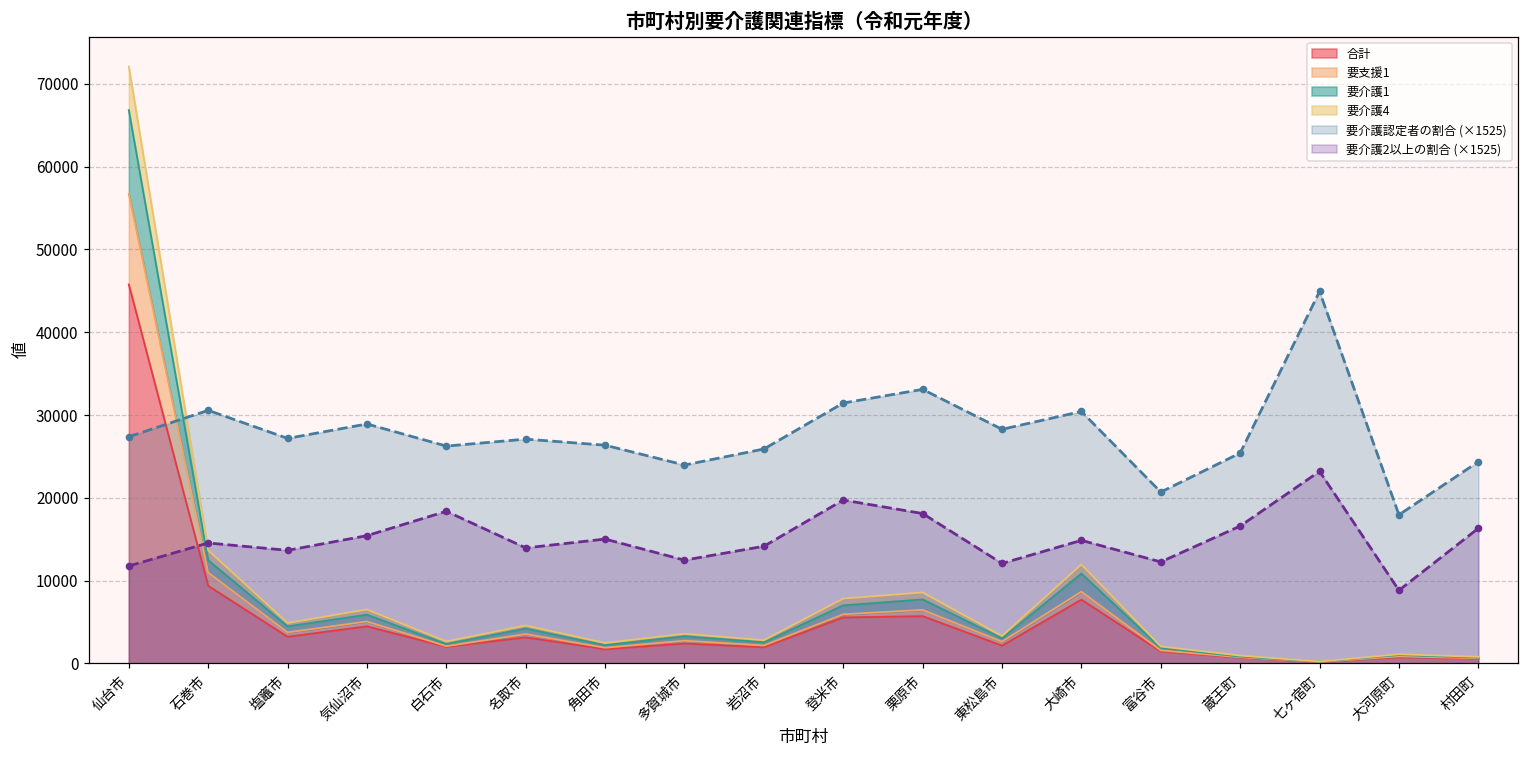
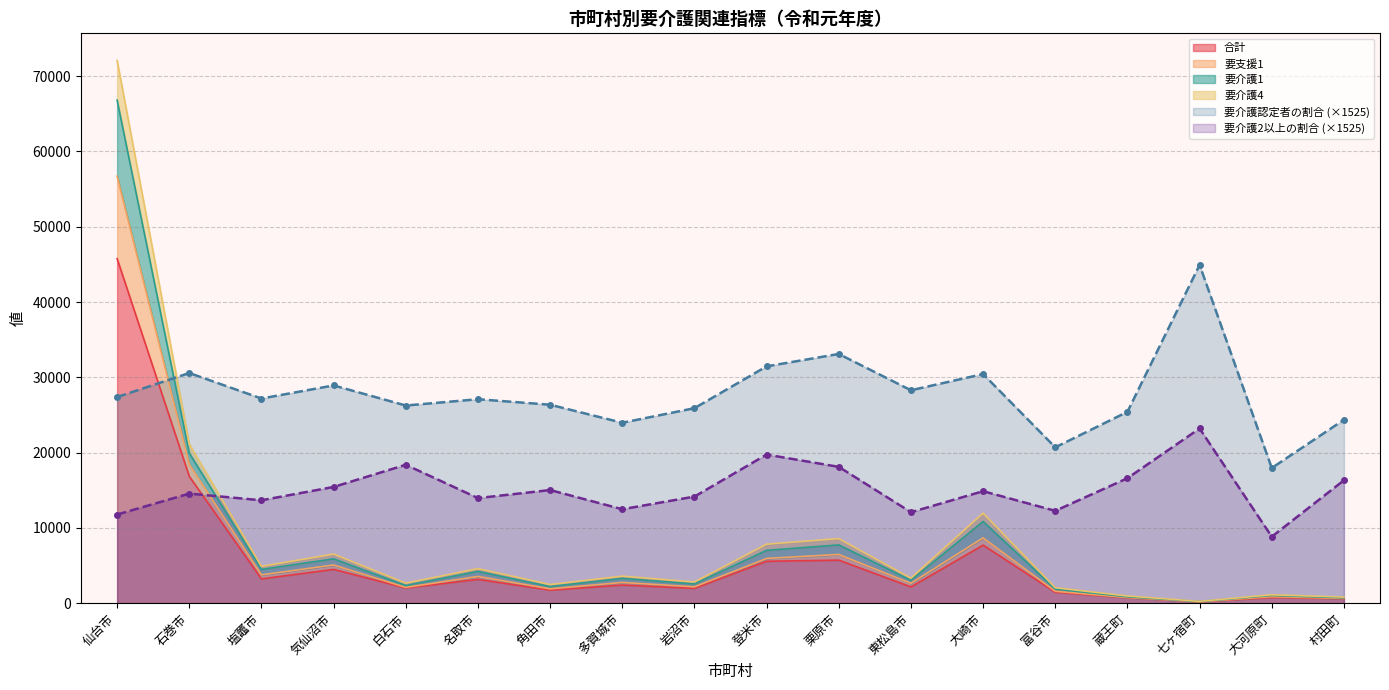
合計, 石巻市: 9000 -> 17000
